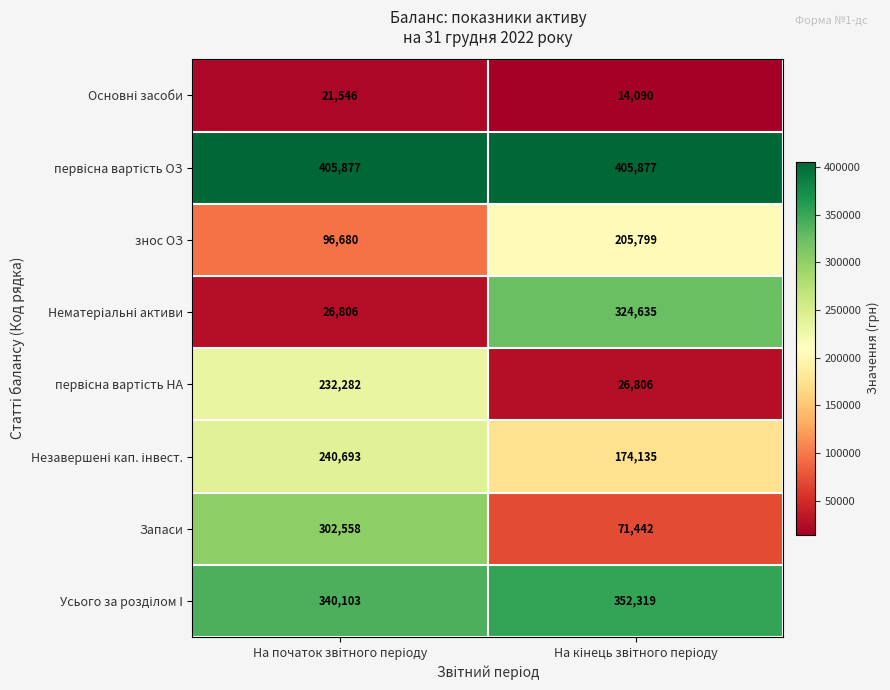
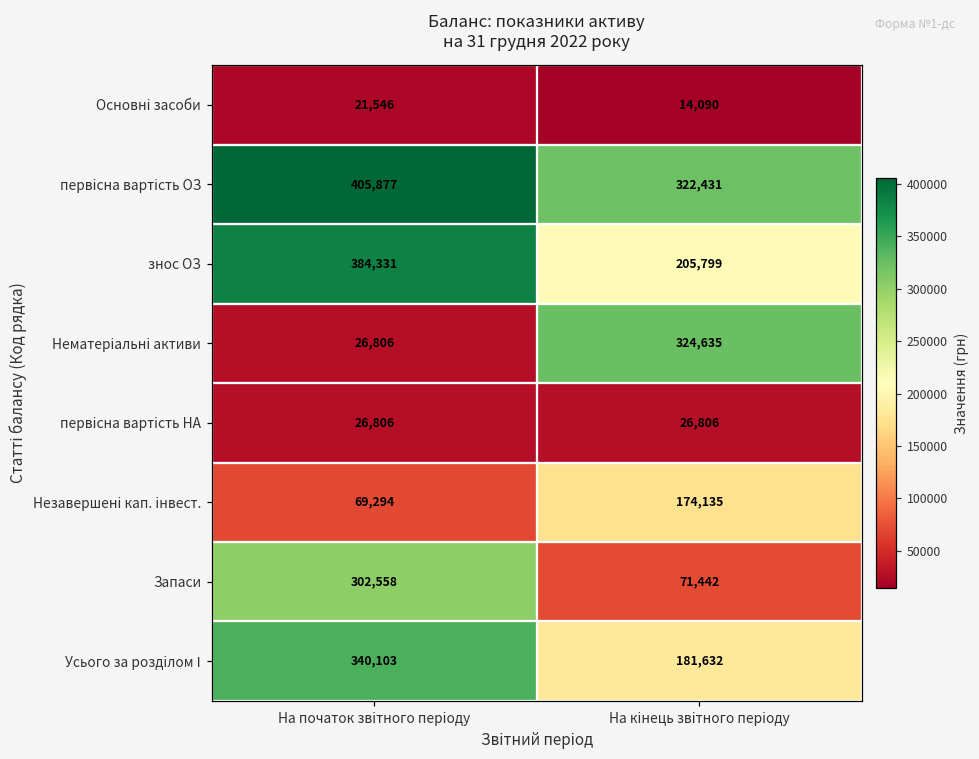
первісна вартість ОЗ, На кінець звітного періоду: 405,877 -> 322,431
знос ОЗ, На початок звітного періоду: 96,680 -> 384,331
первісна вартість НА, На початок звітного періоду: 232,282 -> 26,806
Незавершені кап. інвест., На початок звітного періоду: 240,693 -> 69,294
Усього за розділом І, На кінець звітного періоду: 352,319 -> 181,632
